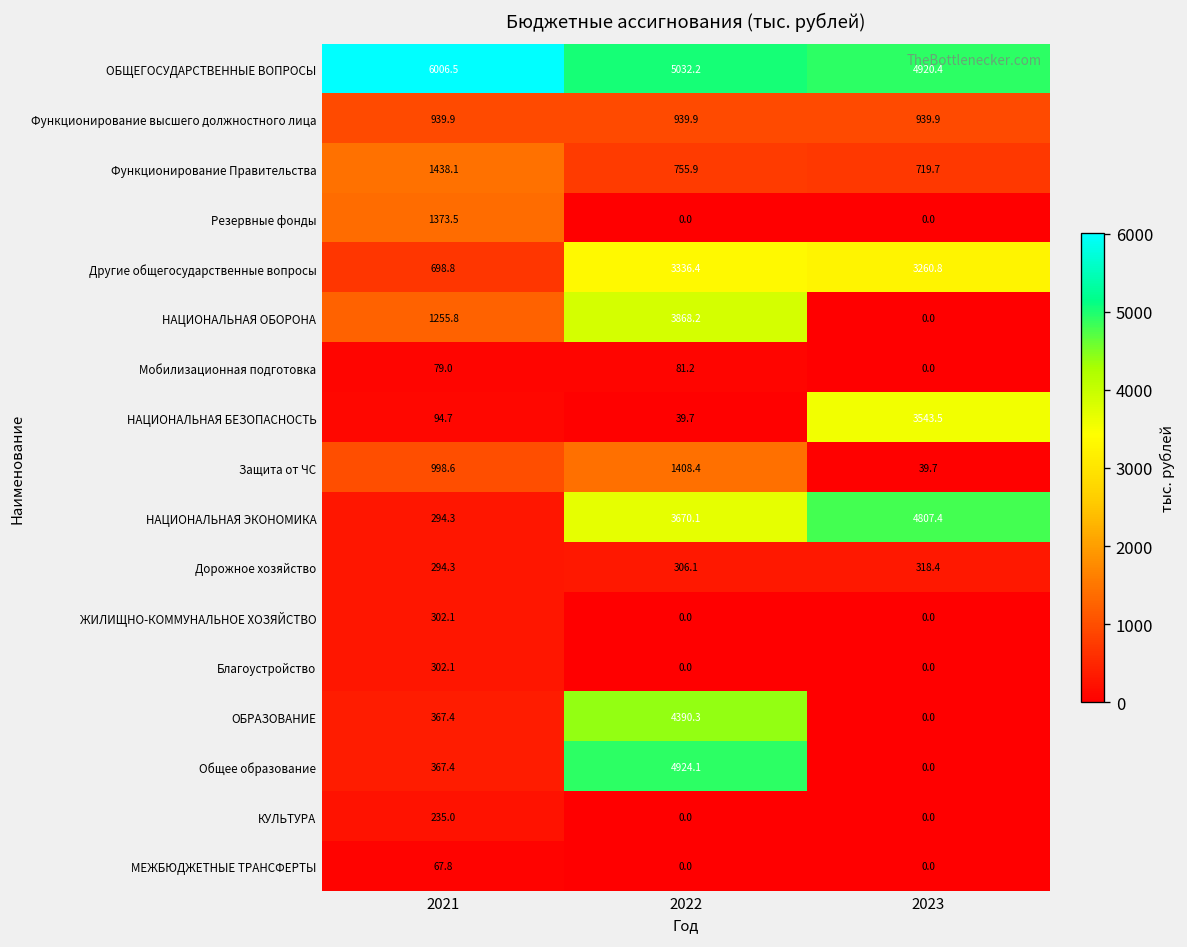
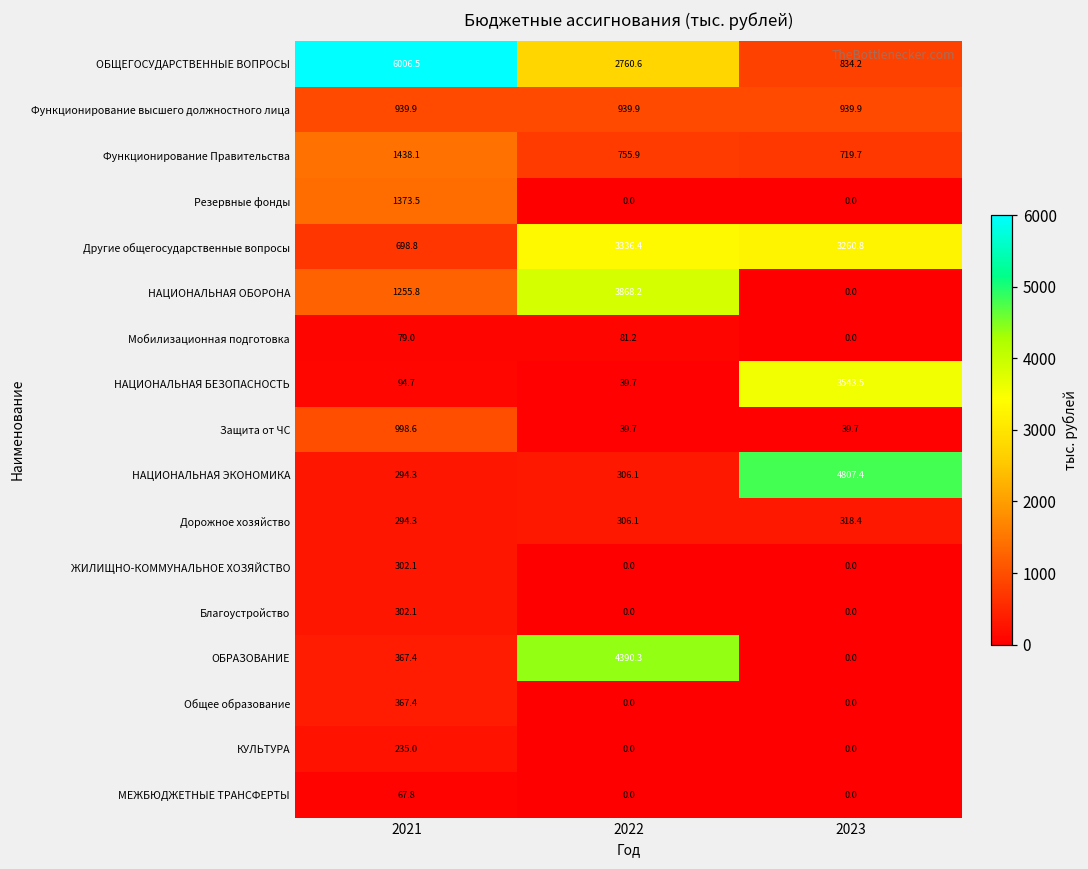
ОБЩЕГОСУДАРСТВЕННЫЕ ВОПРОСЫ, 2022: 5032.2 -> 2760.6
ОБЩЕГОСУДАРСТВЕННЫЕ ВОПРОСЫ, 2023: 4920.4 -> 834.2
Защита от ЧС, 2022: 1408.4 -> 39.7
НАЦИОНАЛЬНАЯ ЭКОНОМИКА, 2022: 3670.1 -> 306.1
Общее образование, 2022: 4924.1 -> 0.0
